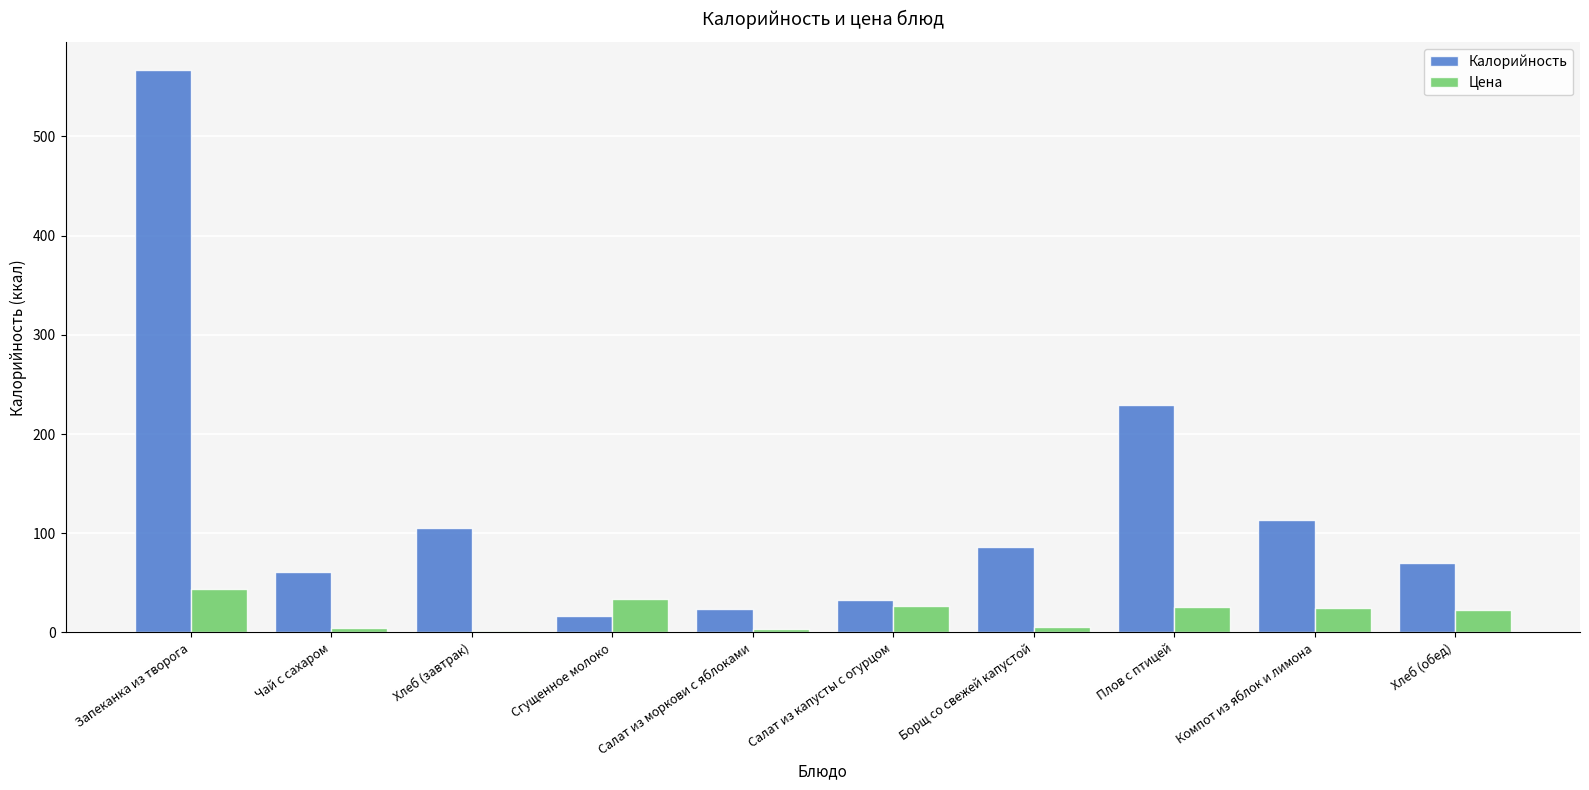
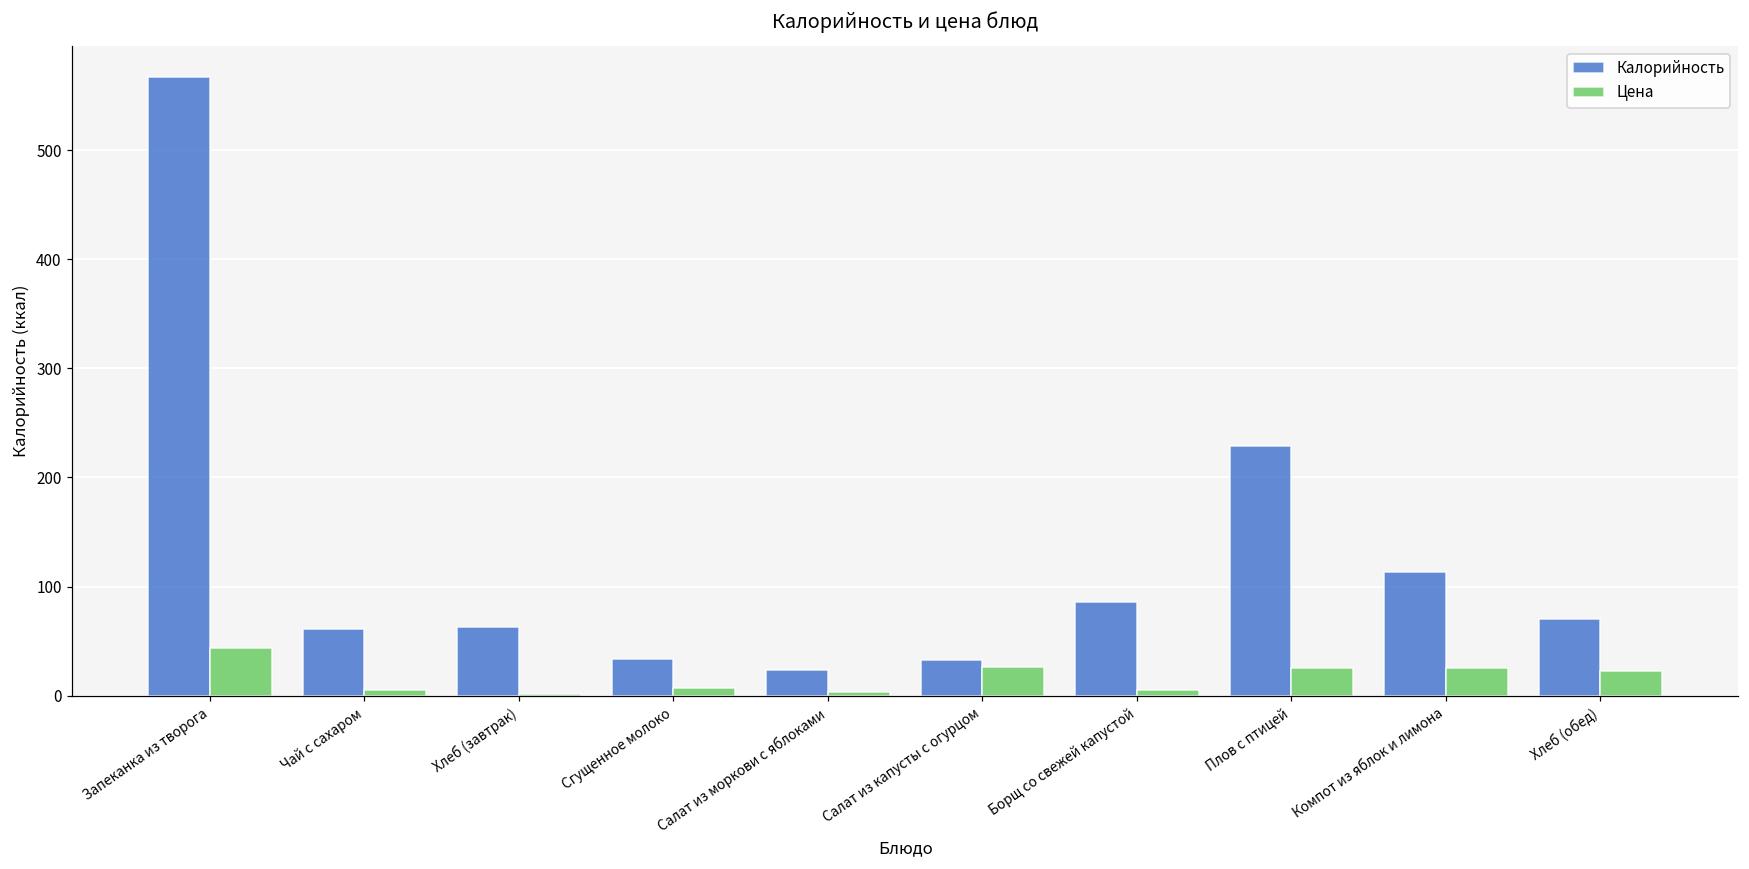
Калорийность, Хлеб (завтрак): 110 -> 60
Калорийность, Сгущенное молоко: 20 -> 30
Цена, Сгущенное молоко: 30 -> 10
